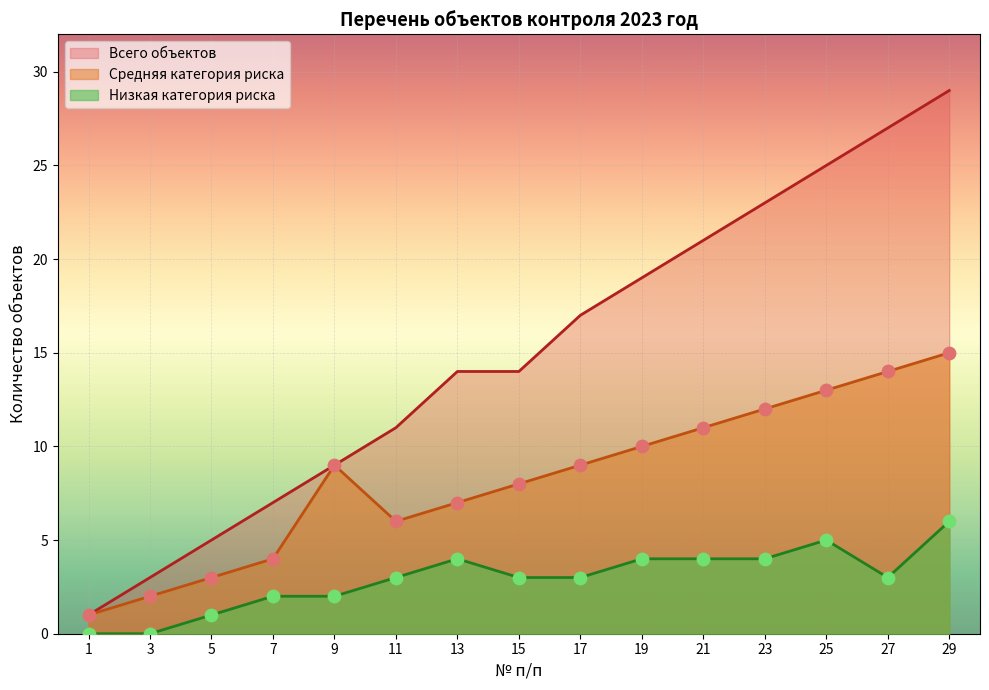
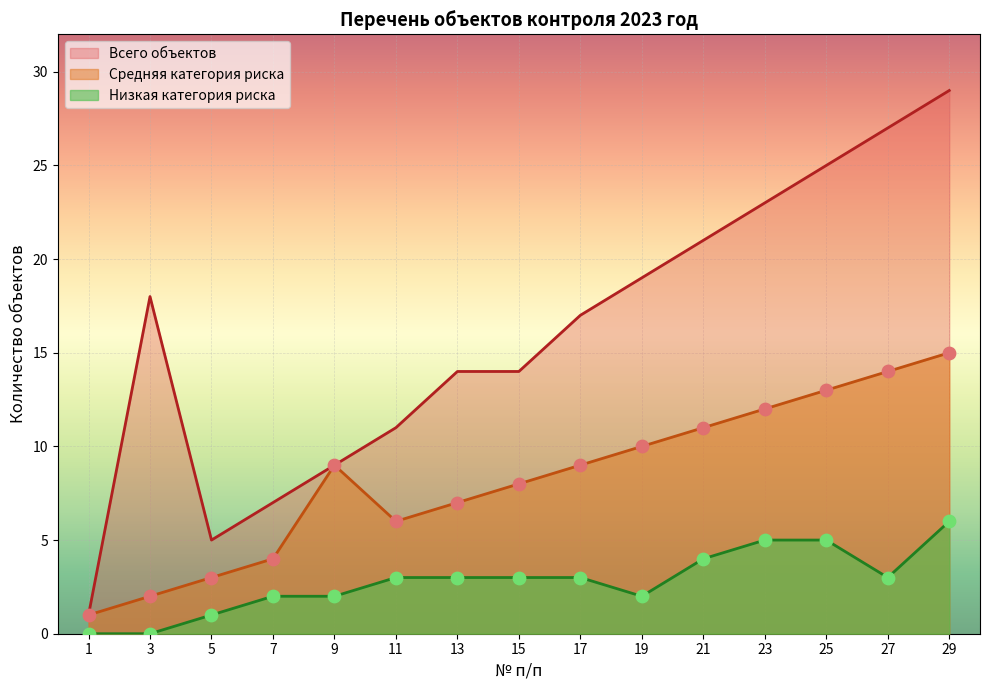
Всего объектов, 3: 3 -> 18
Низкая категория риска, 13: 4 -> 3
Низкая категория риска, 19: 4 -> 2
Низкая категория риска, 23: 4 -> 5
